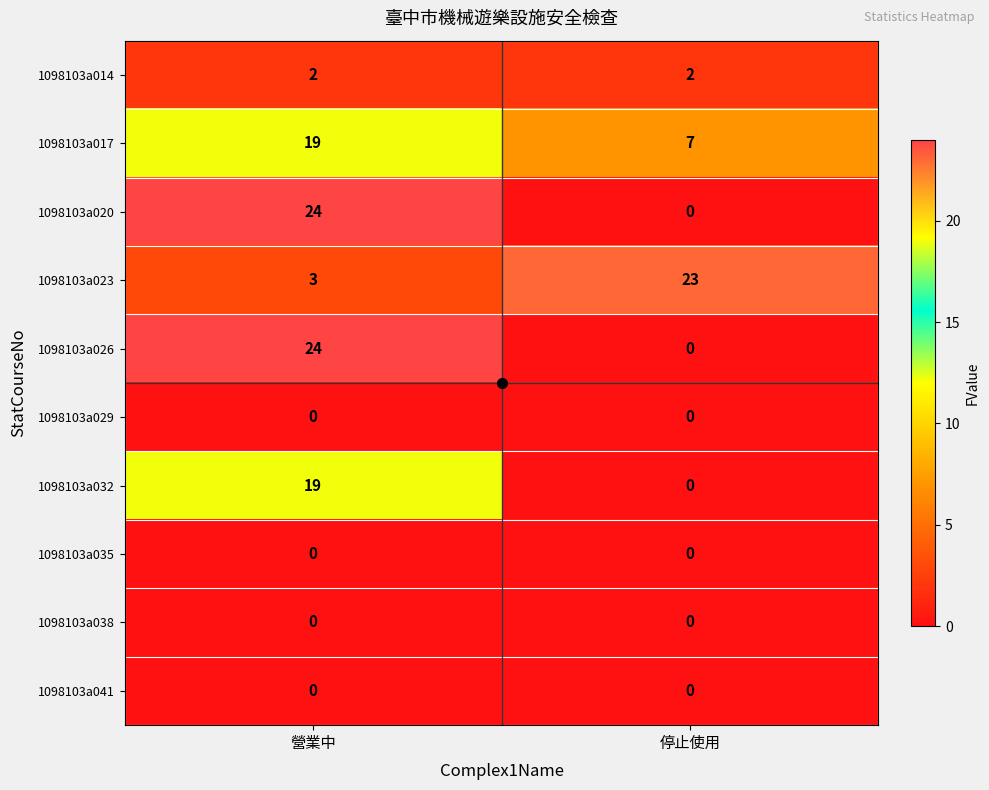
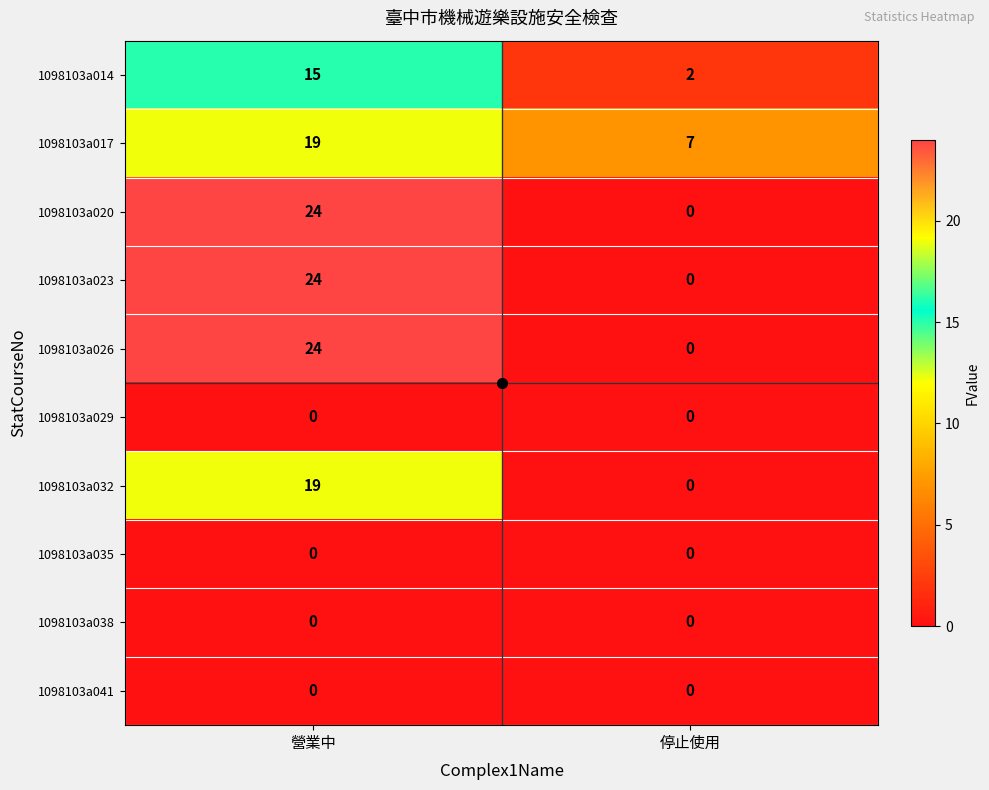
1098103a014, 營業中: 2 -> 15
1098103a023, 營業中: 3 -> 24
1098103a023, 停止使用: 23 -> 0
